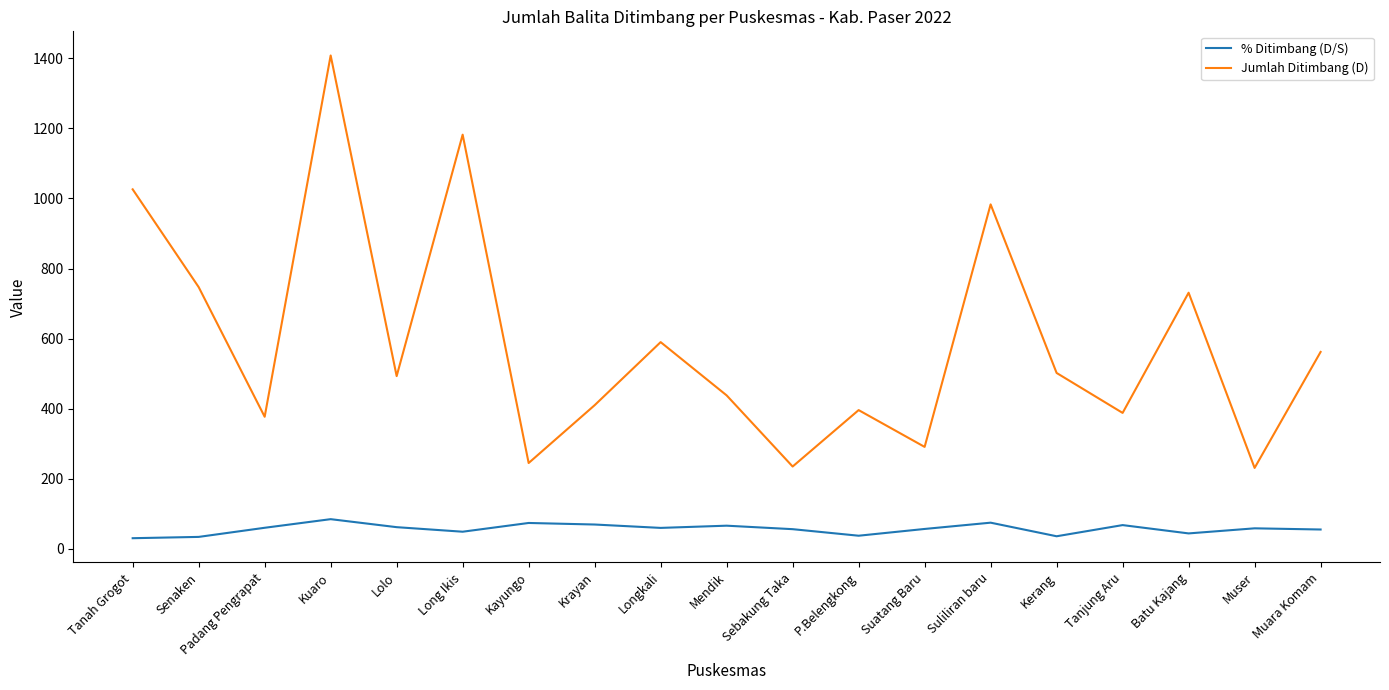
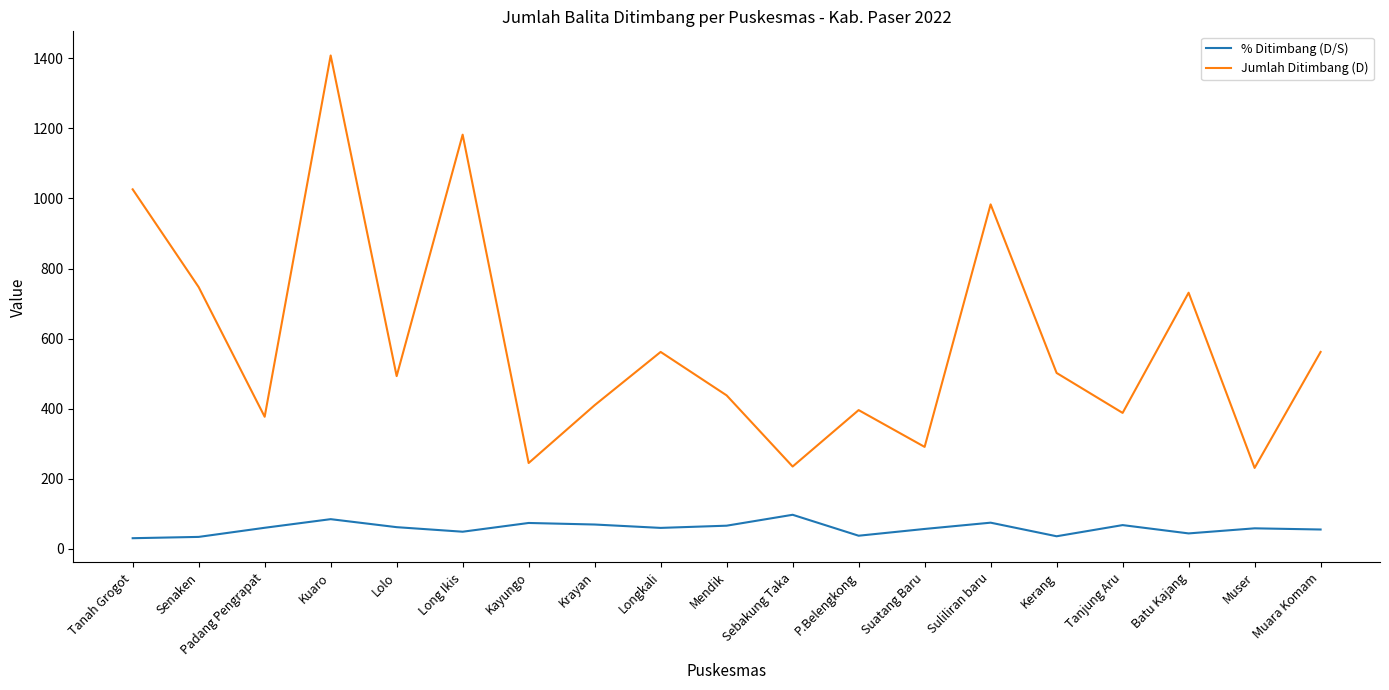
Jumlah Ditimbang (D), Longkali: 590 -> 560
% Ditimbang (D/S), Sebakung Taka: 60 -> 100
